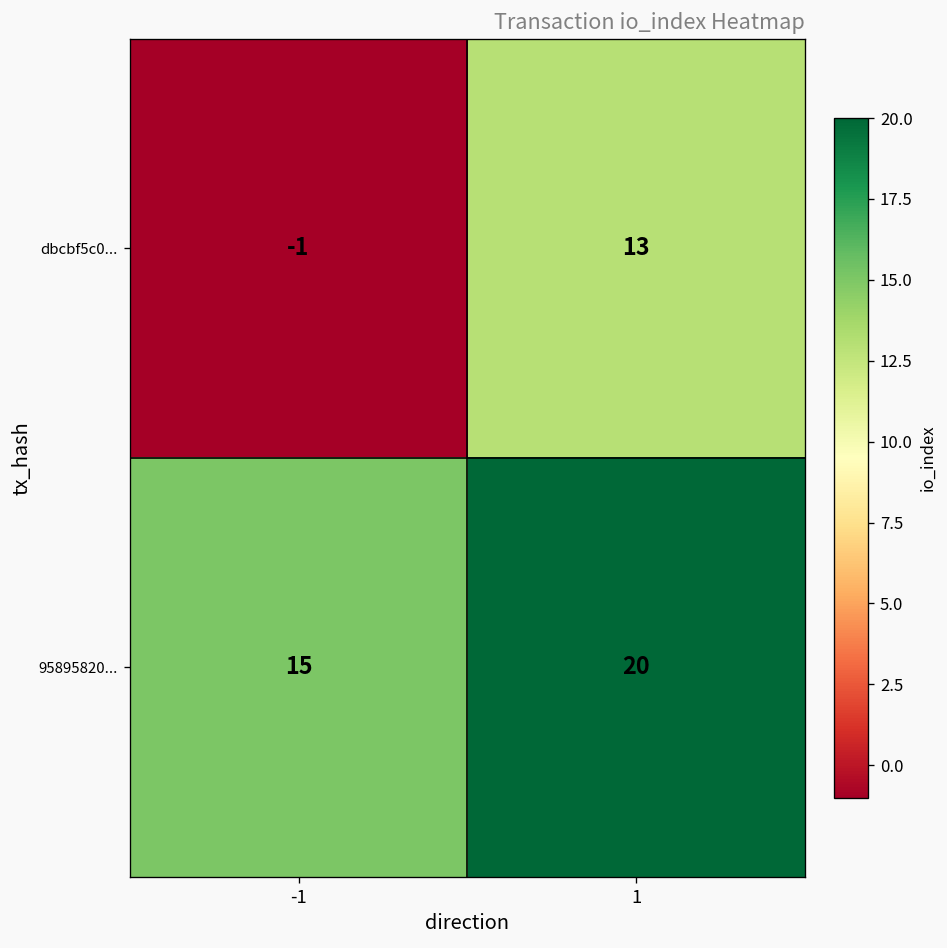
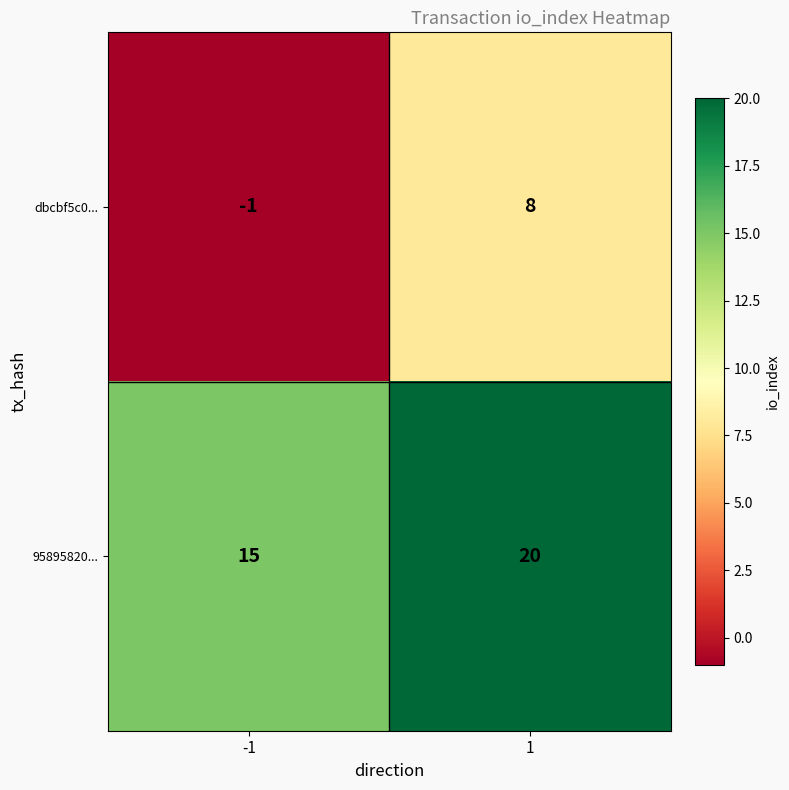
dbcbf5c0..., 1: 13 -> 8
